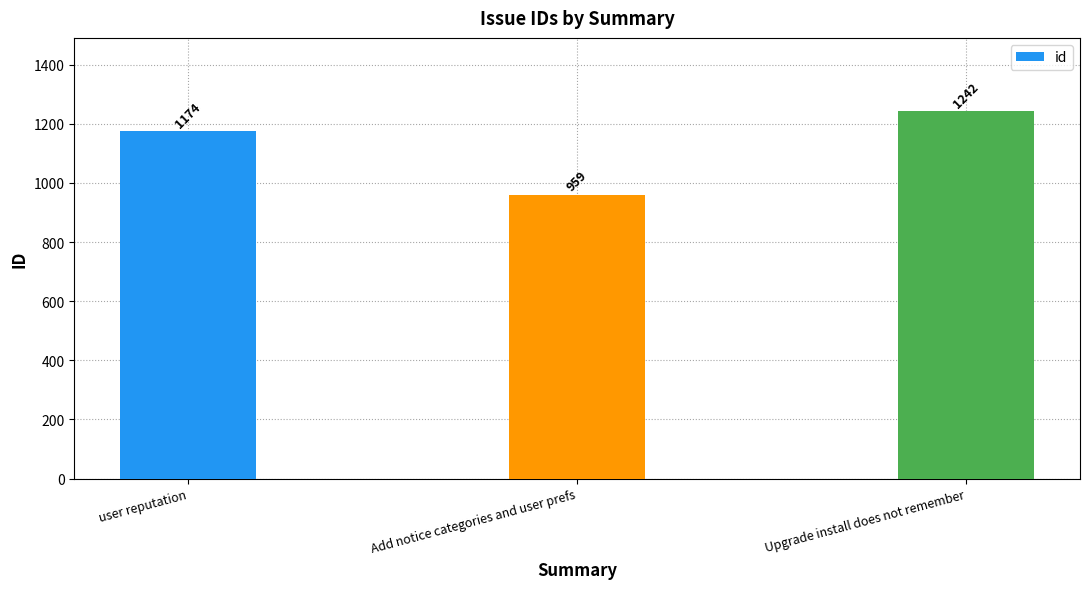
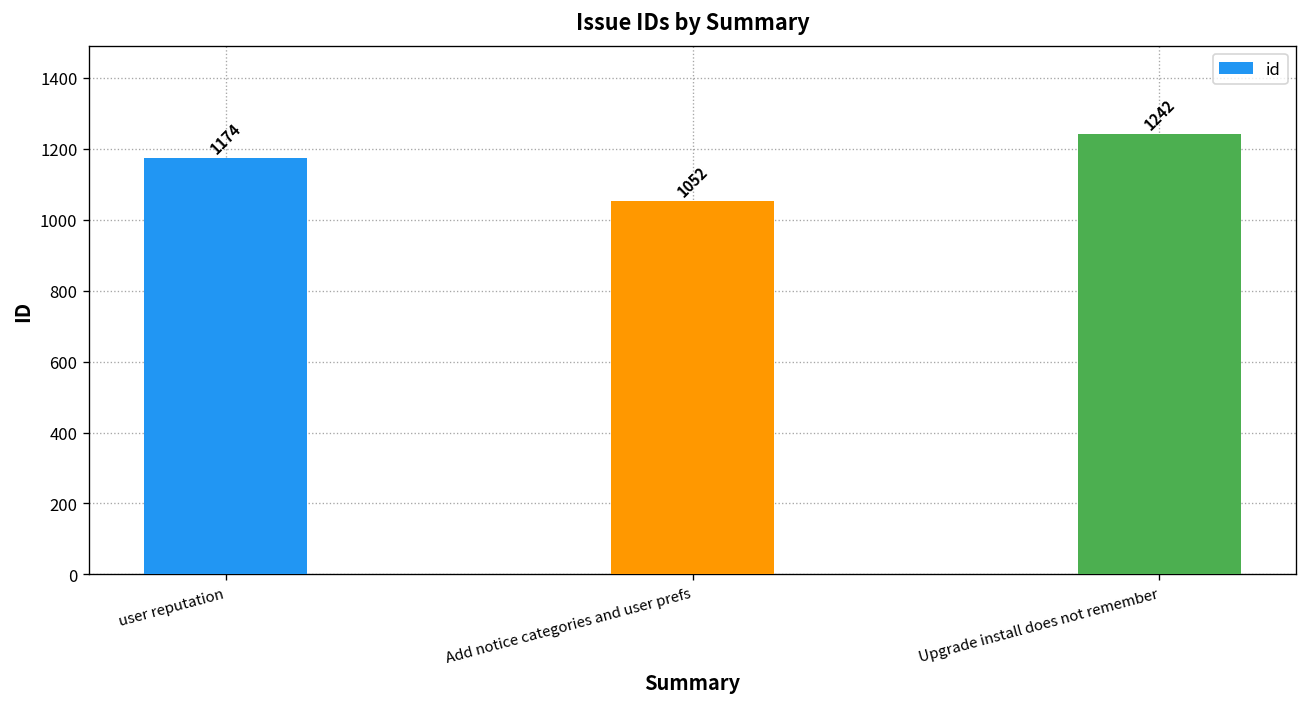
Add notice categories and user prefs: 959 -> 1052
